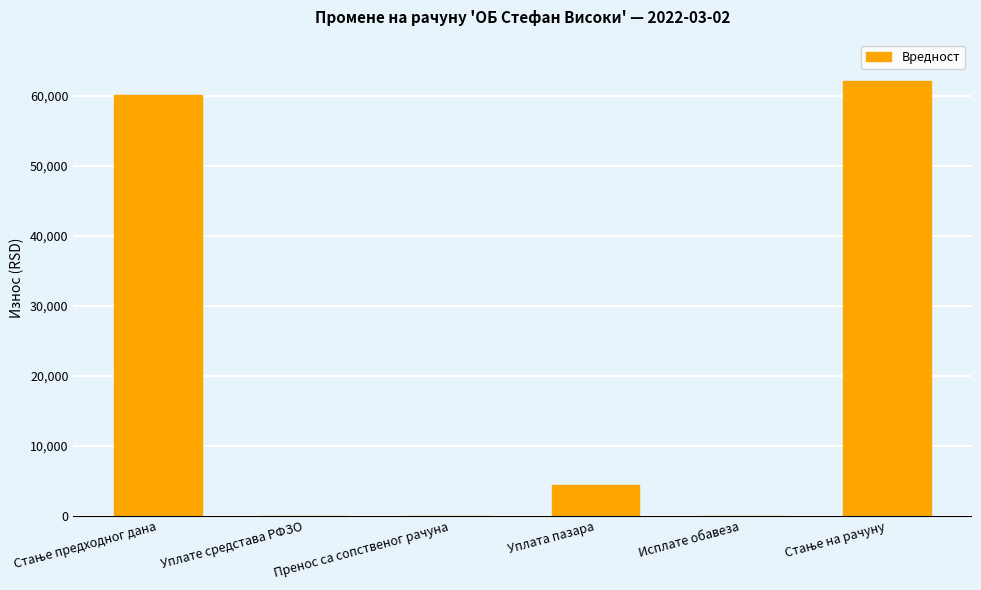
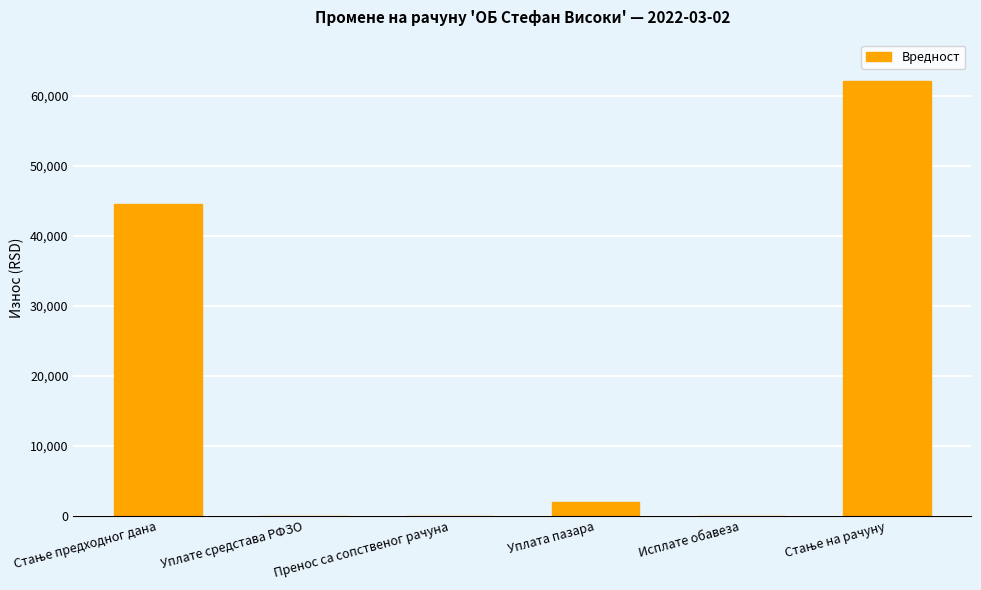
Стање предходног дана: 60,000 -> 45,000
Уплата пазара: 4,000 -> 2,000
